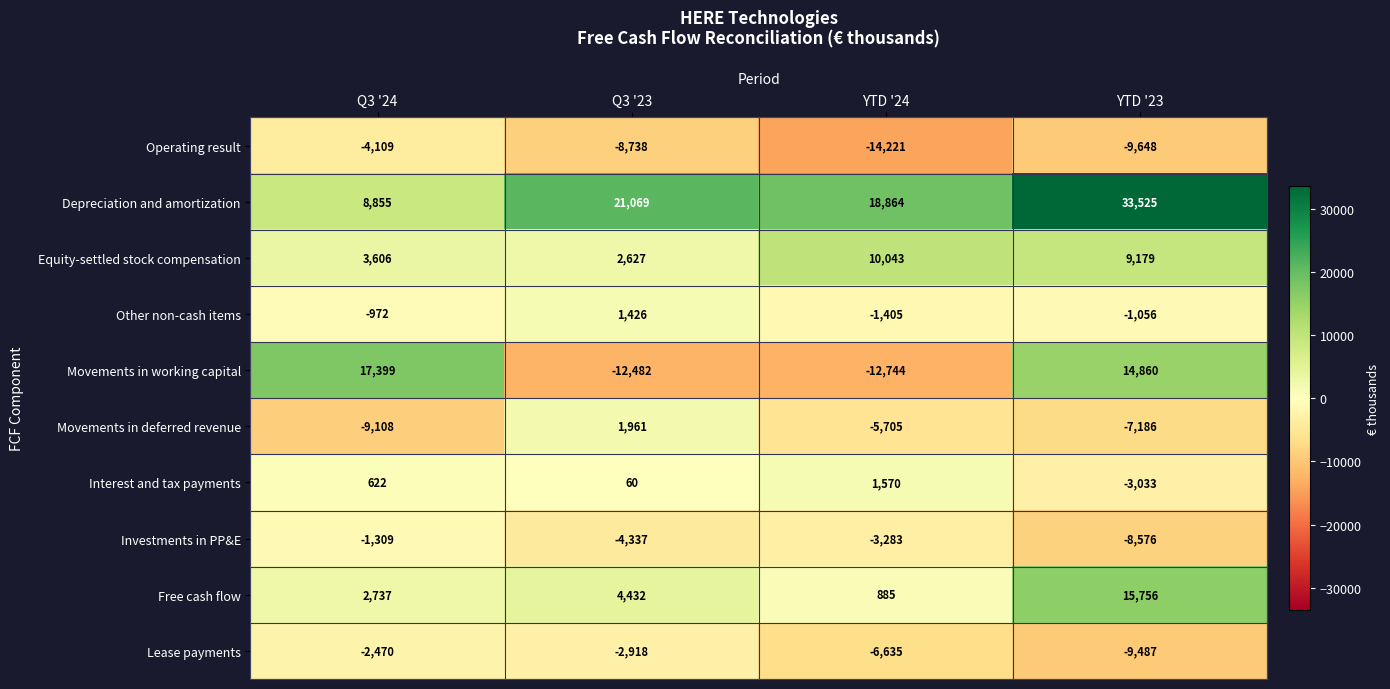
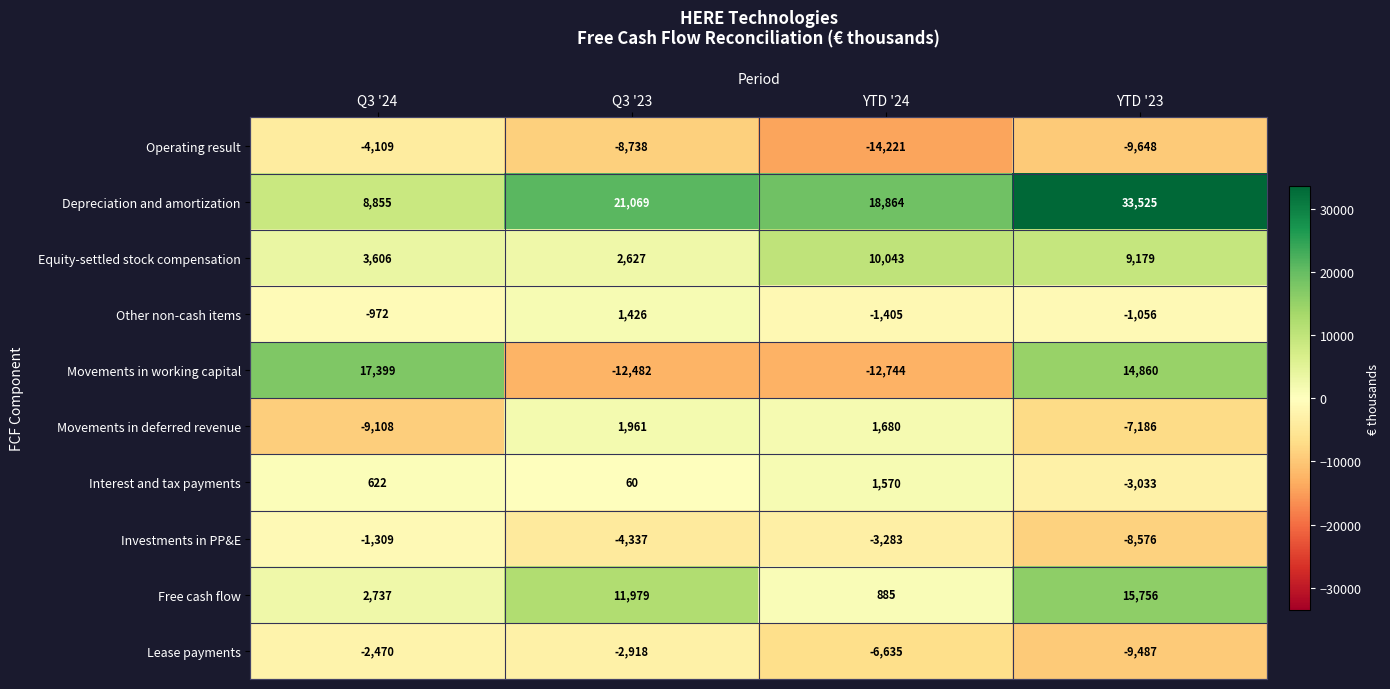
Movements in deferred revenue, YTD '24: -5,705 -> 1,680
Free cash flow, Q3 '23: 4,432 -> 11,979
